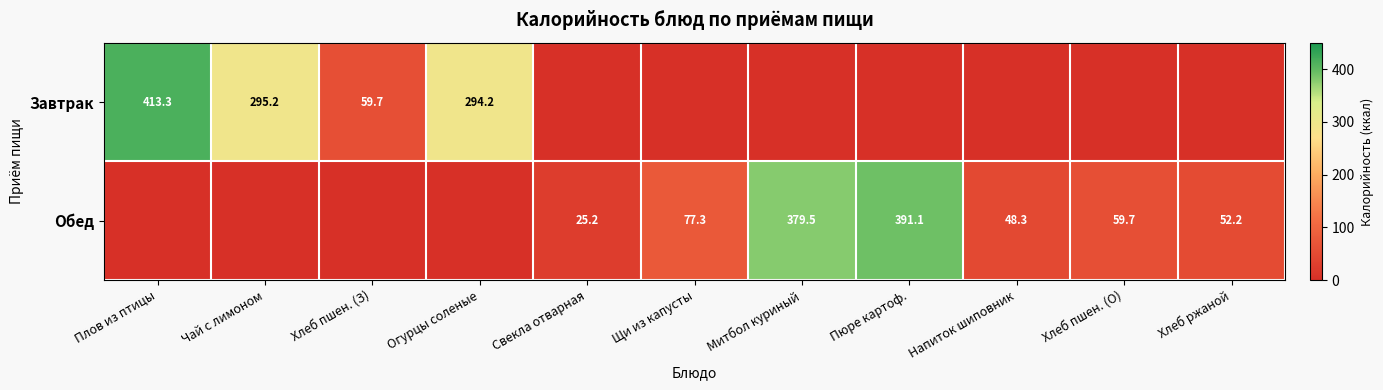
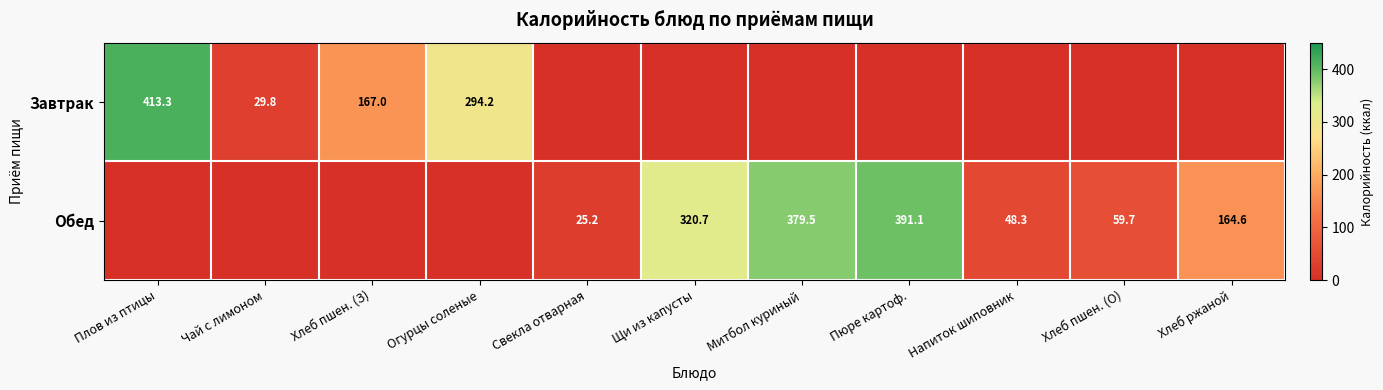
Завтрак, Чай с лимоном: 295.2 -> 29.8
Завтрак, Хлеб пшен. (З): 59.7 -> 167.0
Обед, Щи из капусты: 77.3 -> 320.7
Обед, Хлеб ржаной: 52.2 -> 164.6
